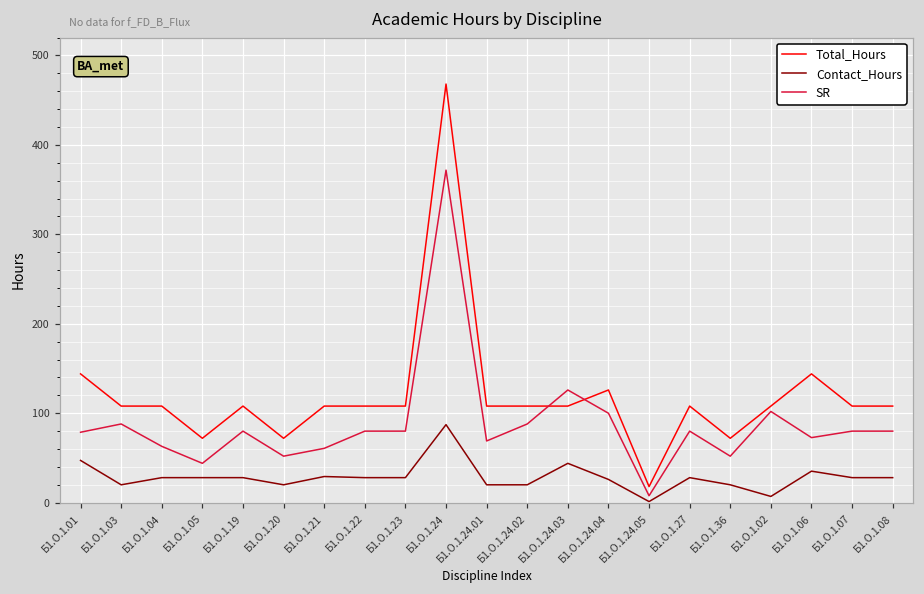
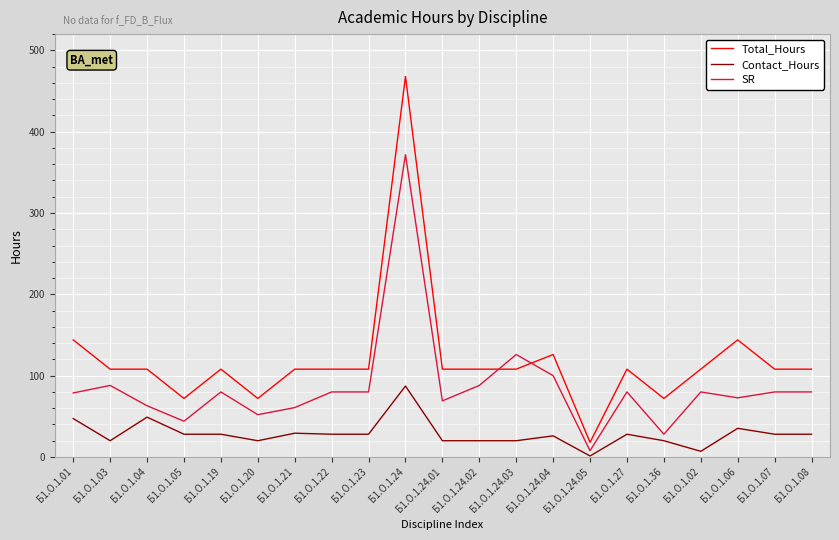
Contact_Hours, Б1.О.1.04: 30 -> 50
Contact_Hours, Б1.О.1.24.03: 40 -> 20
SR, Б1.О.1.36: 50 -> 30
SR, Б1.О.1.02: 100 -> 80
